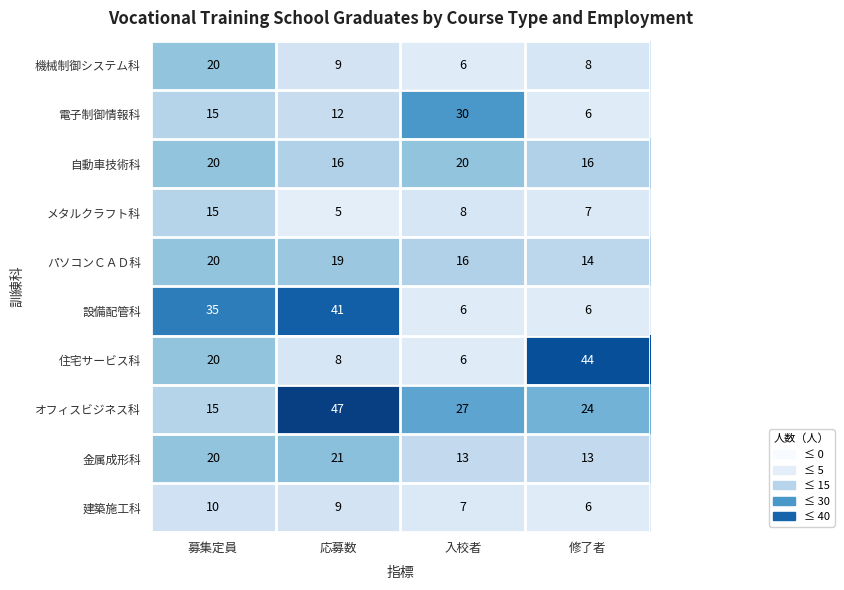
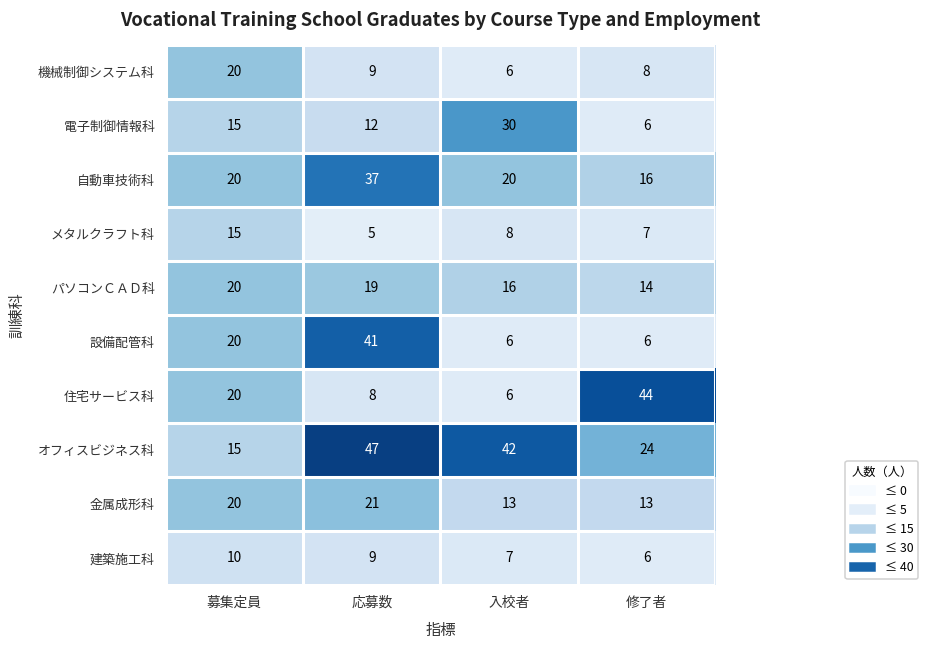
自動車技術科, 応募数: 16 -> 37
設備配管科, 募集定員: 35 -> 20
オフィスビジネス科, 入校者: 27 -> 42
